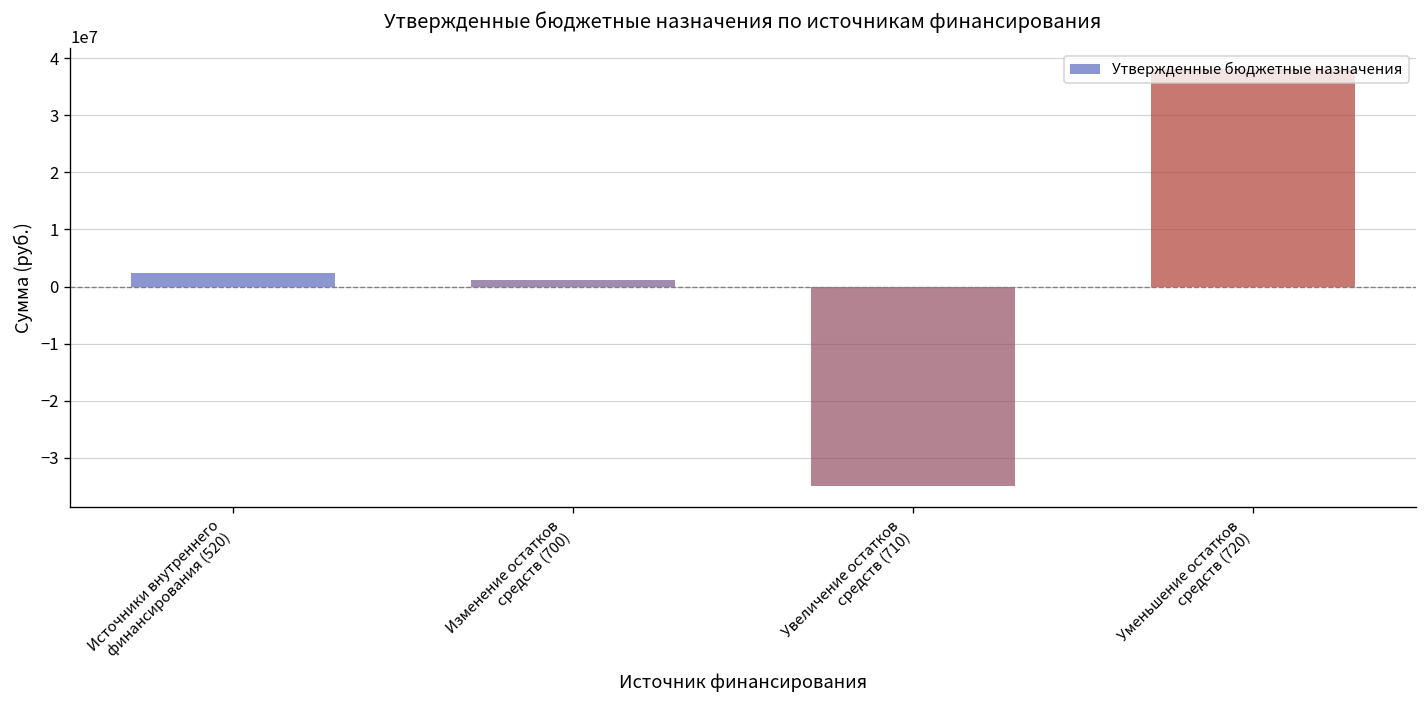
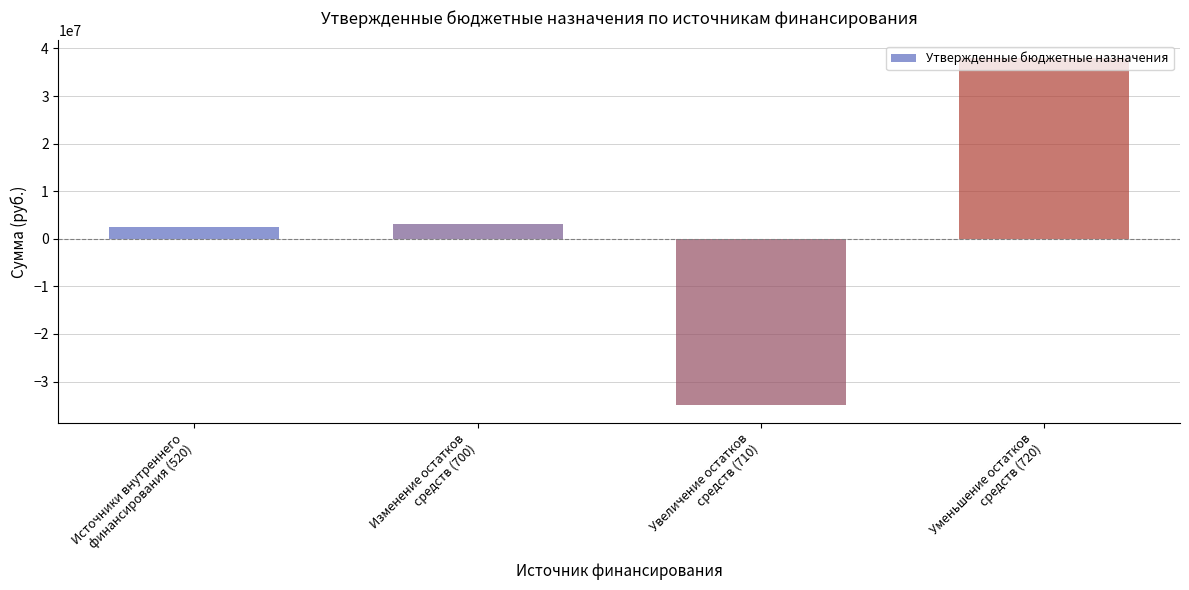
Изменение остатков средств (700): 1000000 -> 3000000
